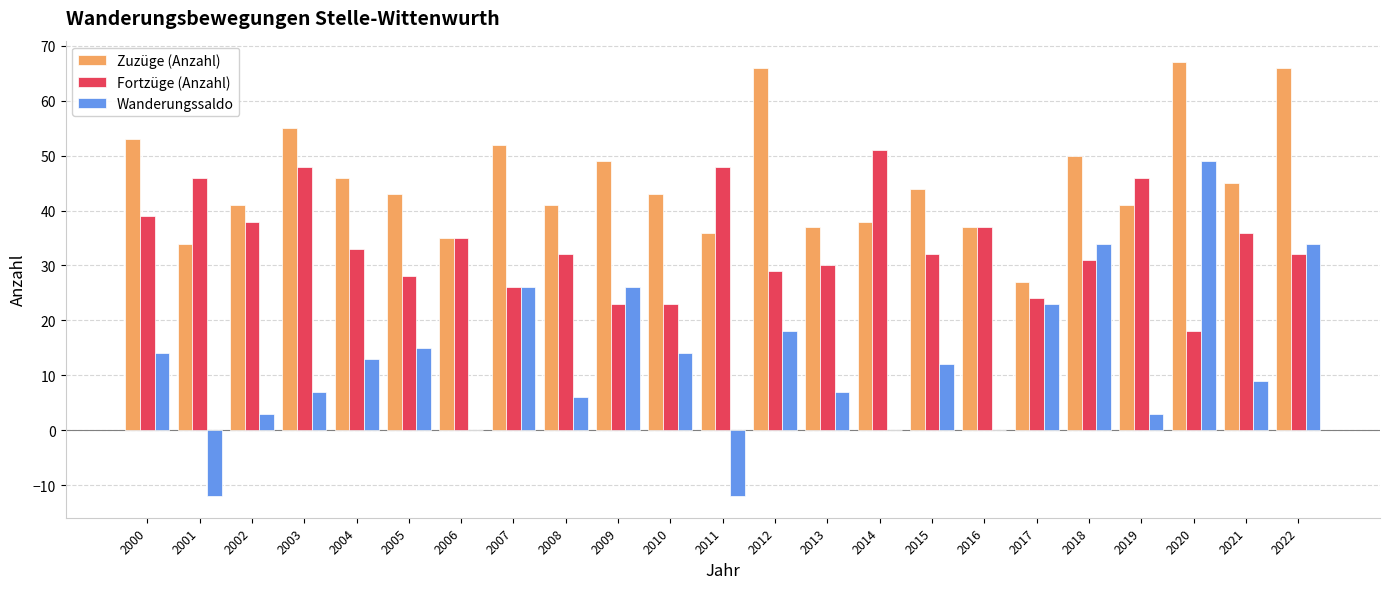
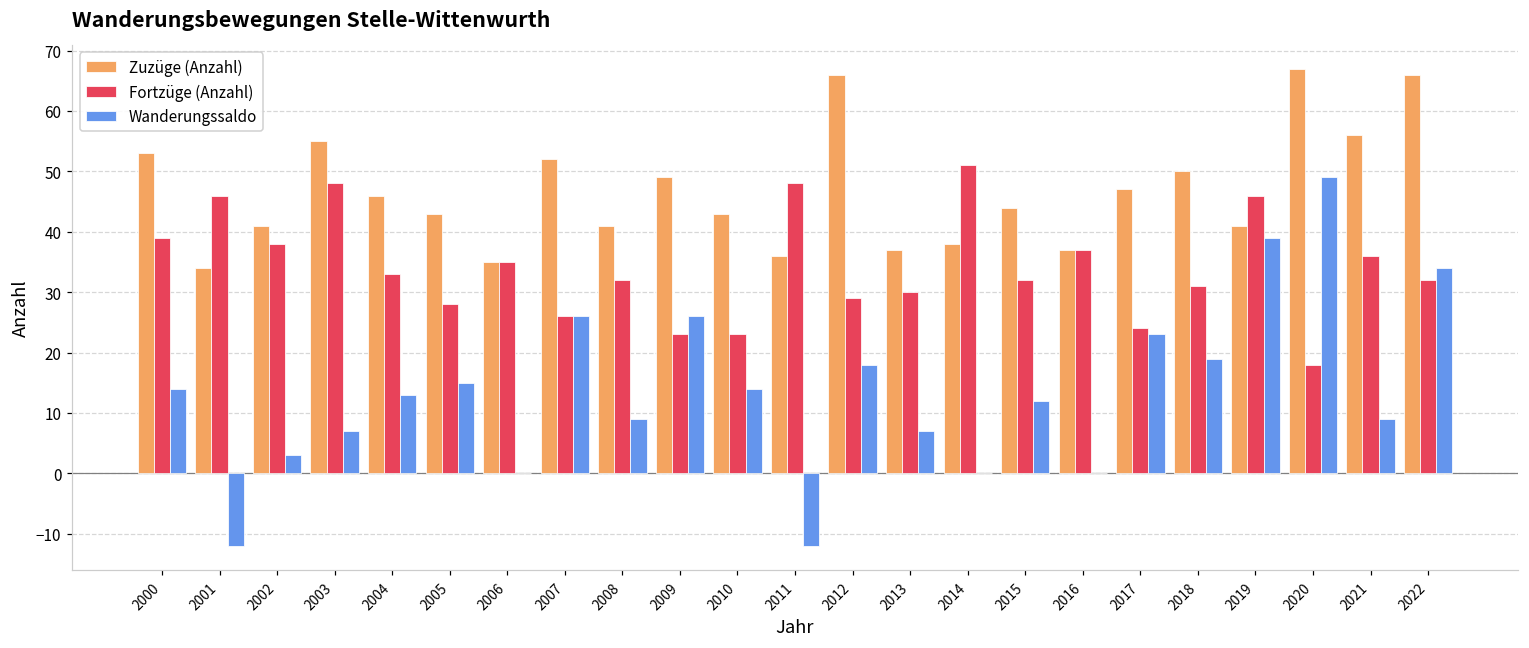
Wanderungssaldo, 2008: 6 -> 9
Zuzüge (Anzahl), 2017: 27 -> 47
Wanderungssaldo, 2018: 34 -> 19
Wanderungssaldo, 2019: 3 -> 39
Zuzüge (Anzahl), 2021: 45 -> 56
